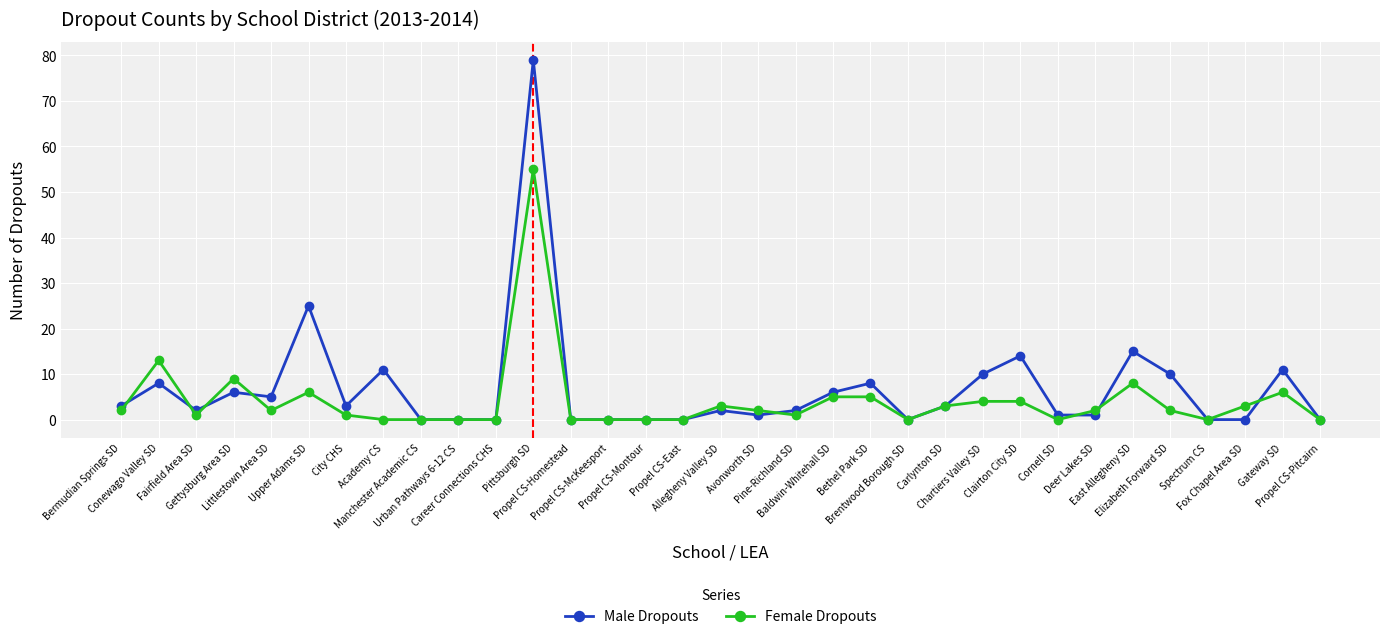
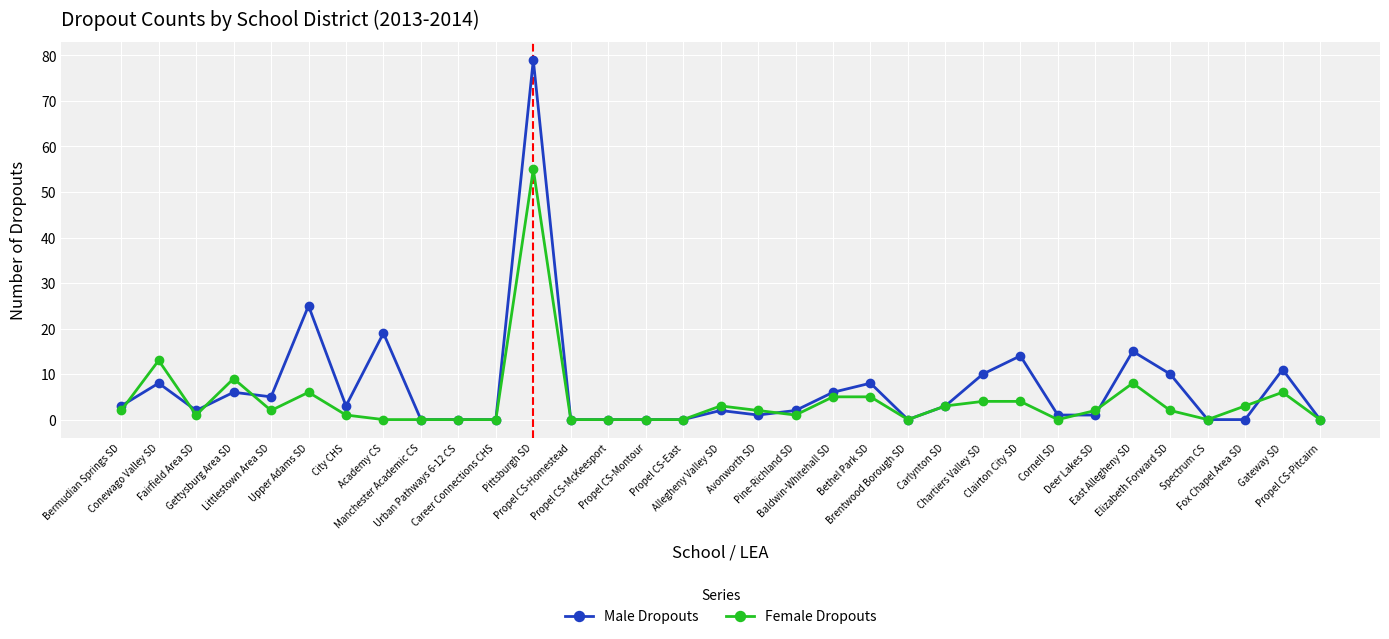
Male Dropouts, Academy CS: 11 -> 19
